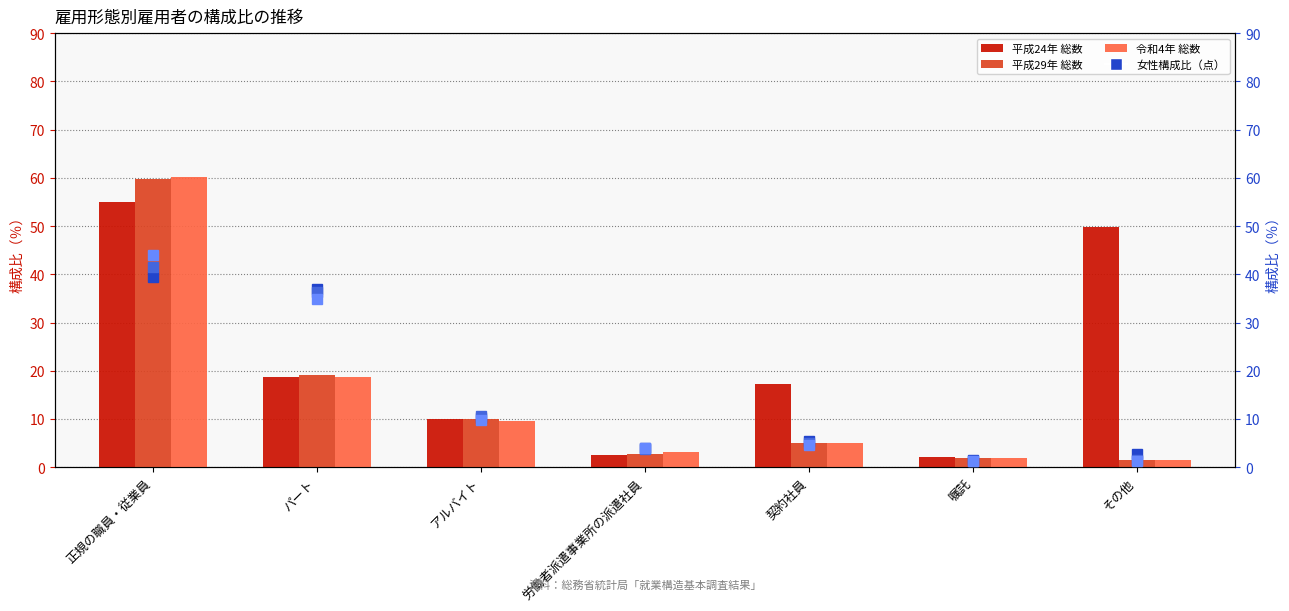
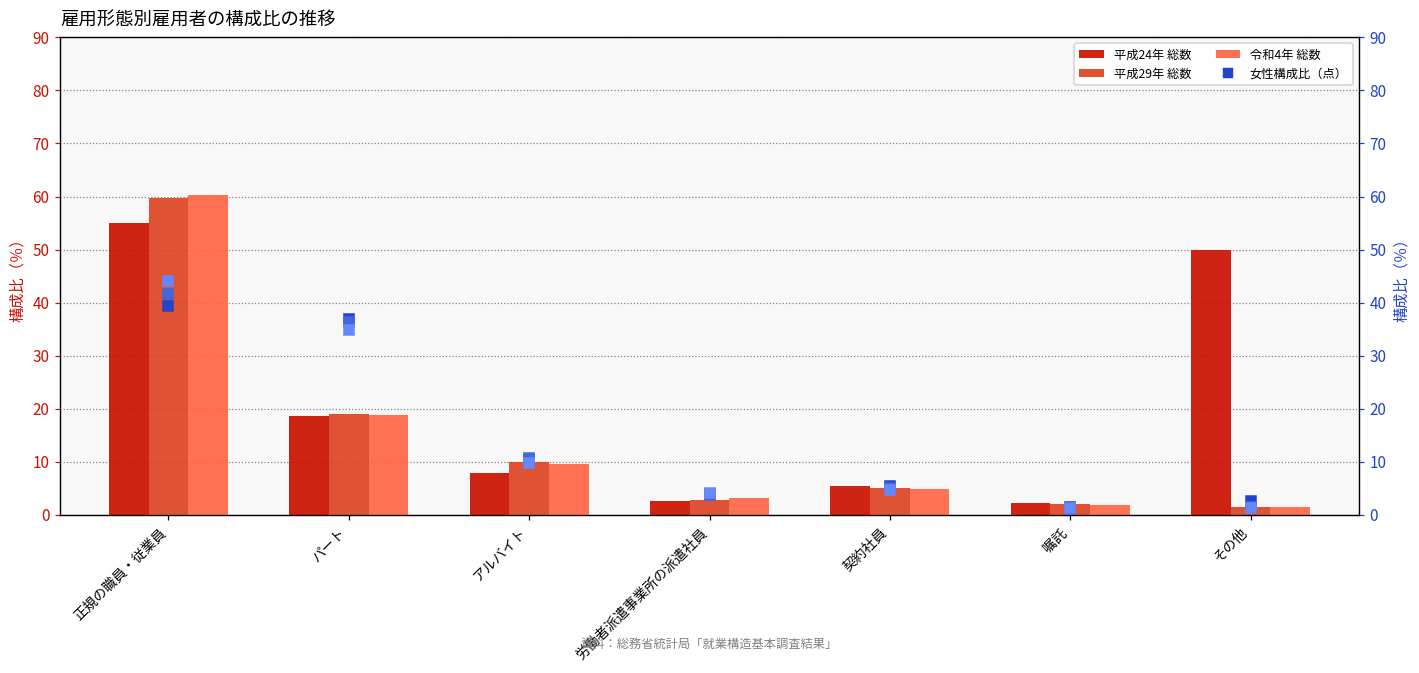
平成24年 総数, アルバイト: 10 -> 8
平成24年 総数, 契約社員: 17 -> 5
